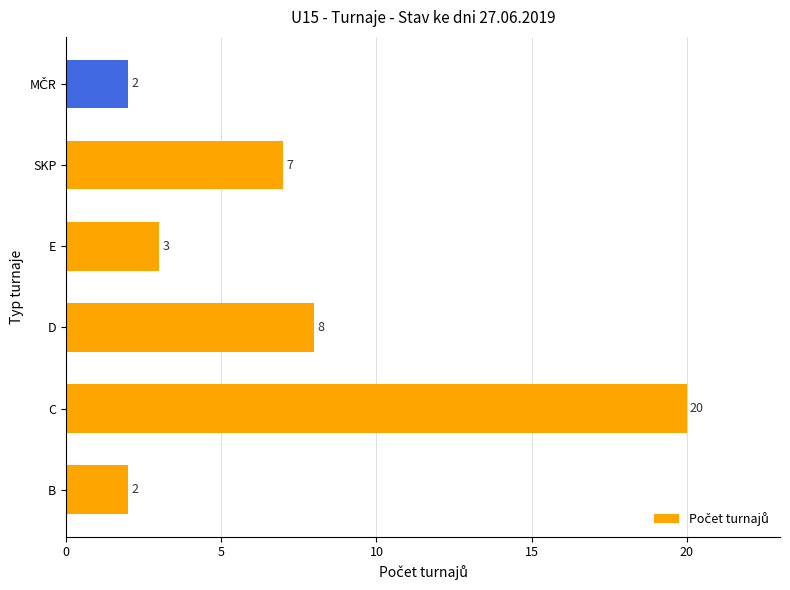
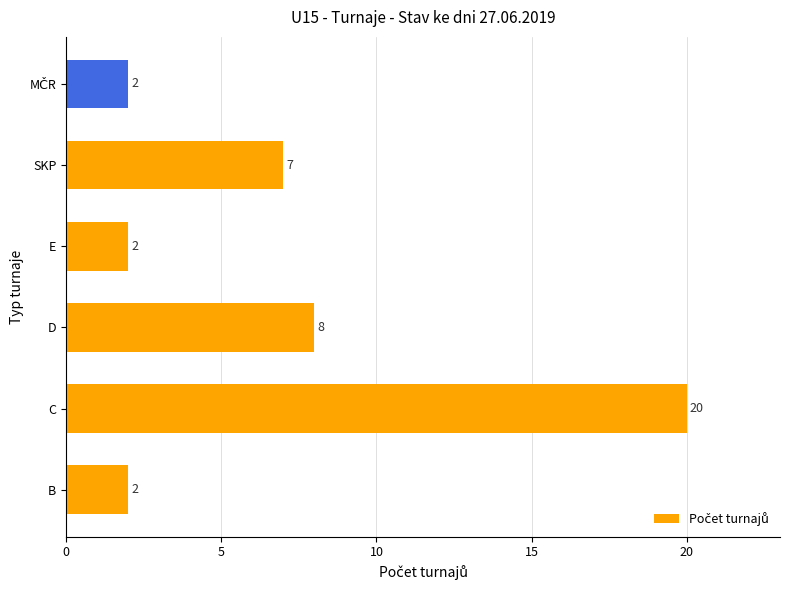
E: 3 -> 2
